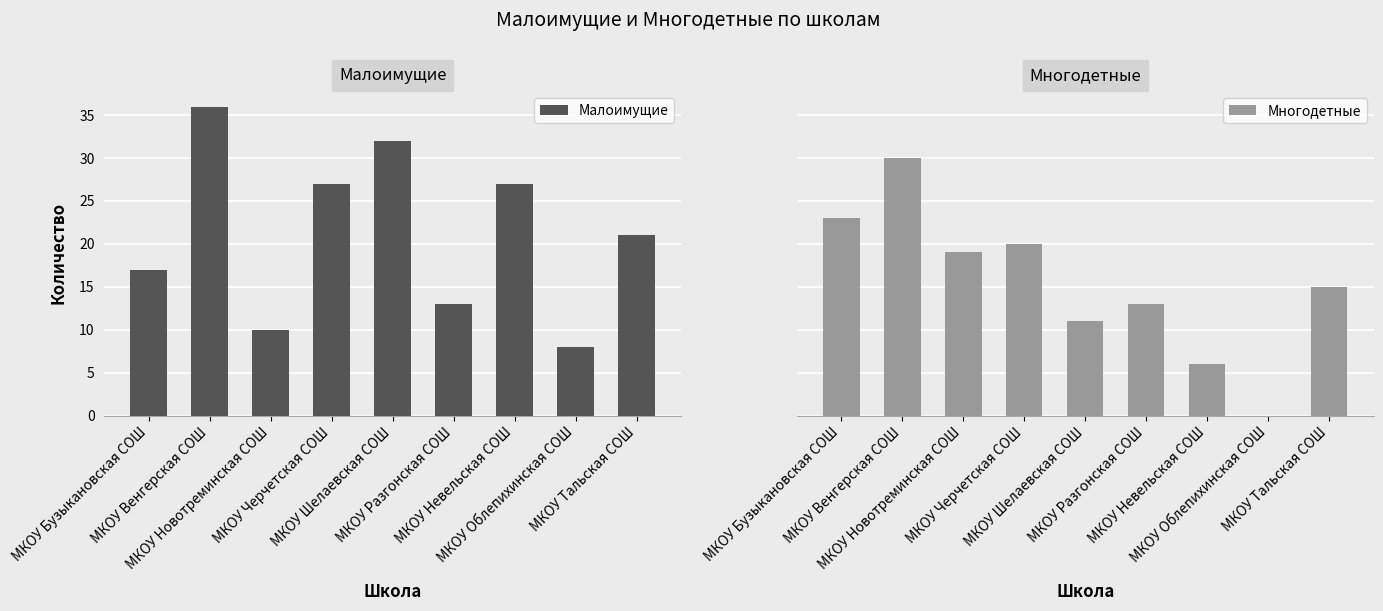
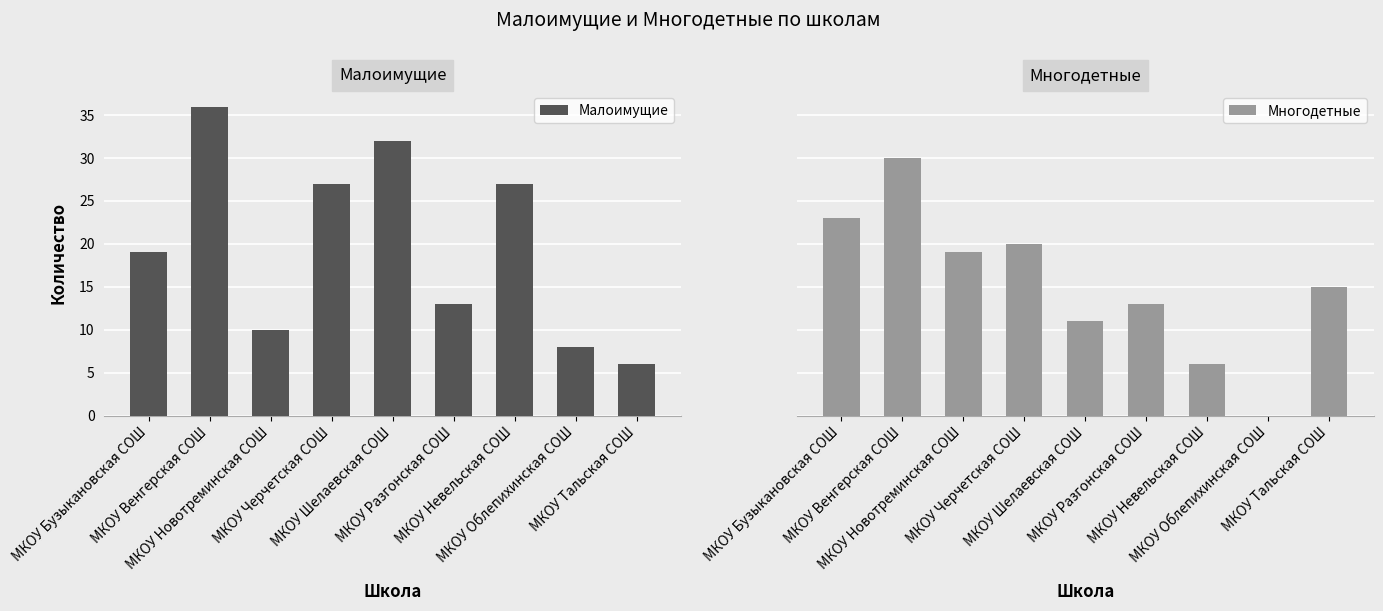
Малоимущие, МКОУ Бузыкановская СОШ: 17 -> 19
Малоимущие, МКОУ Тальская СОШ: 21 -> 6
